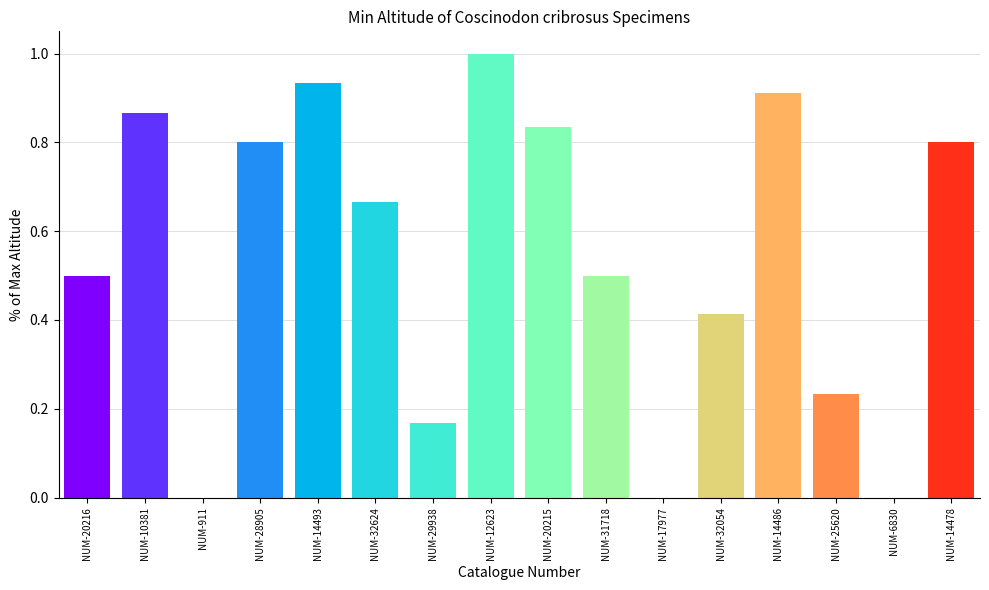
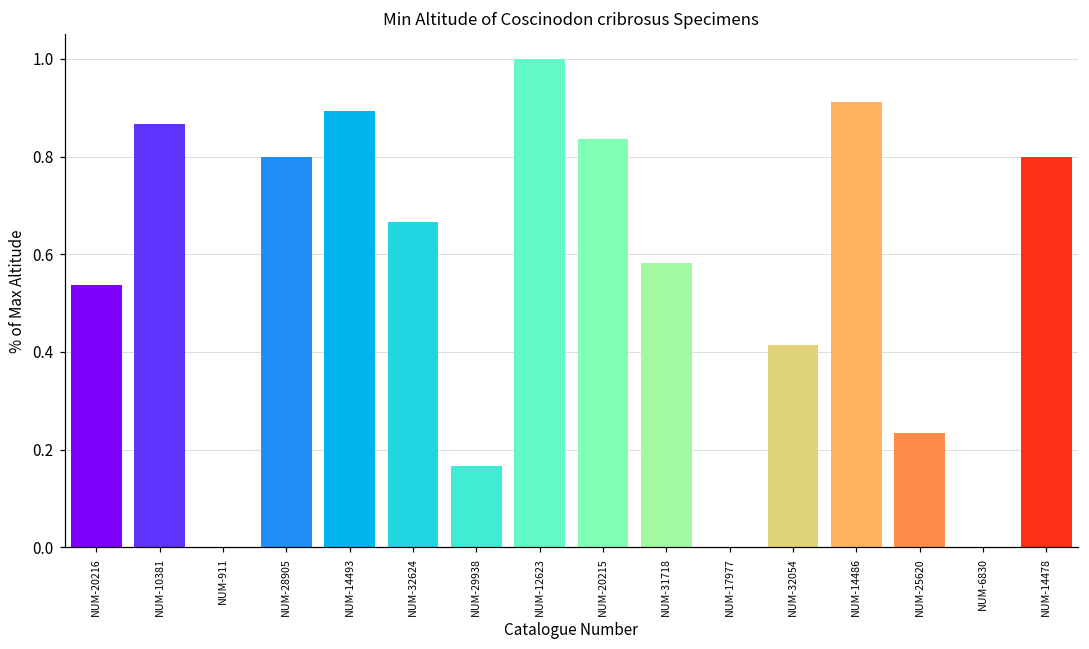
NUM-20216: 0.50 -> 0.54
NUM-14493: 0.93 -> 0.89
NUM-31718: 0.50 -> 0.58
